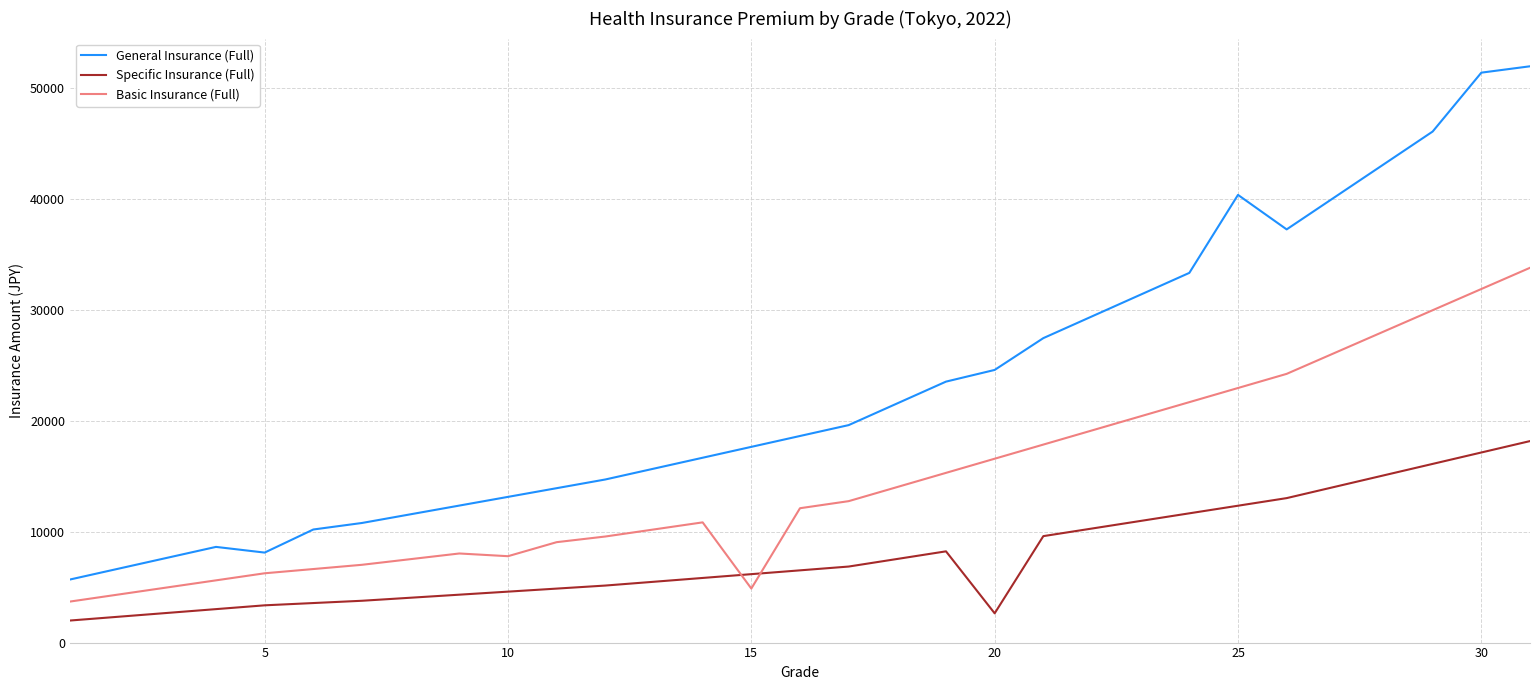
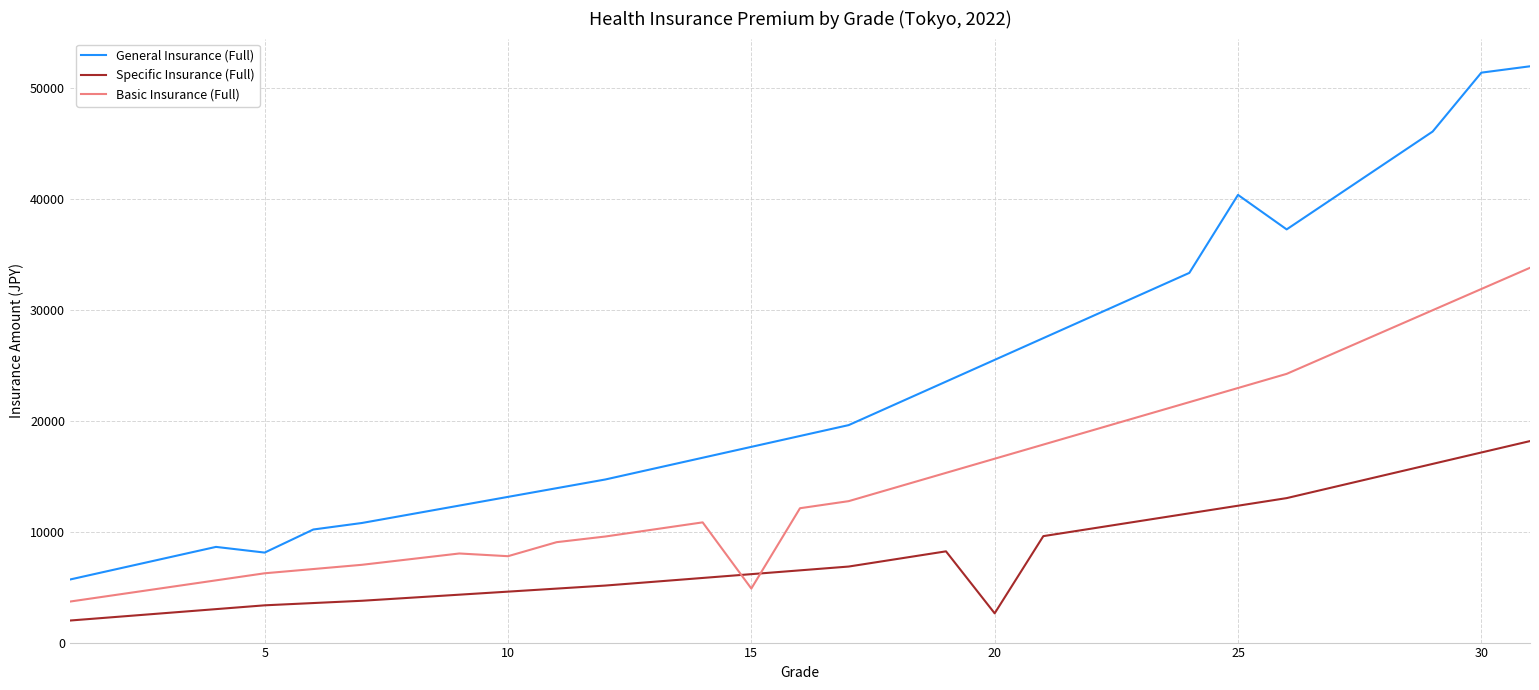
General Insurance (Full), 20: 24600 -> 25500
